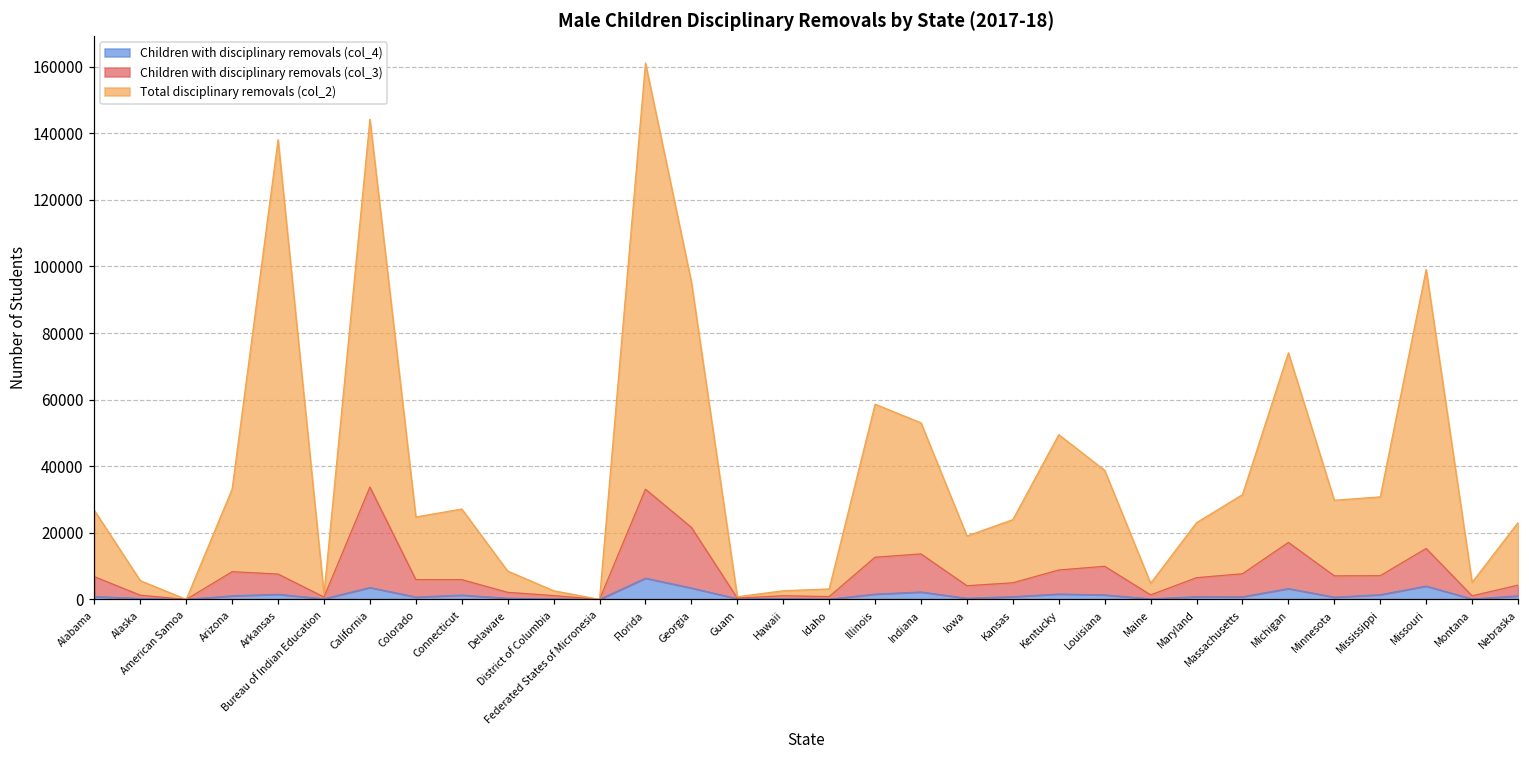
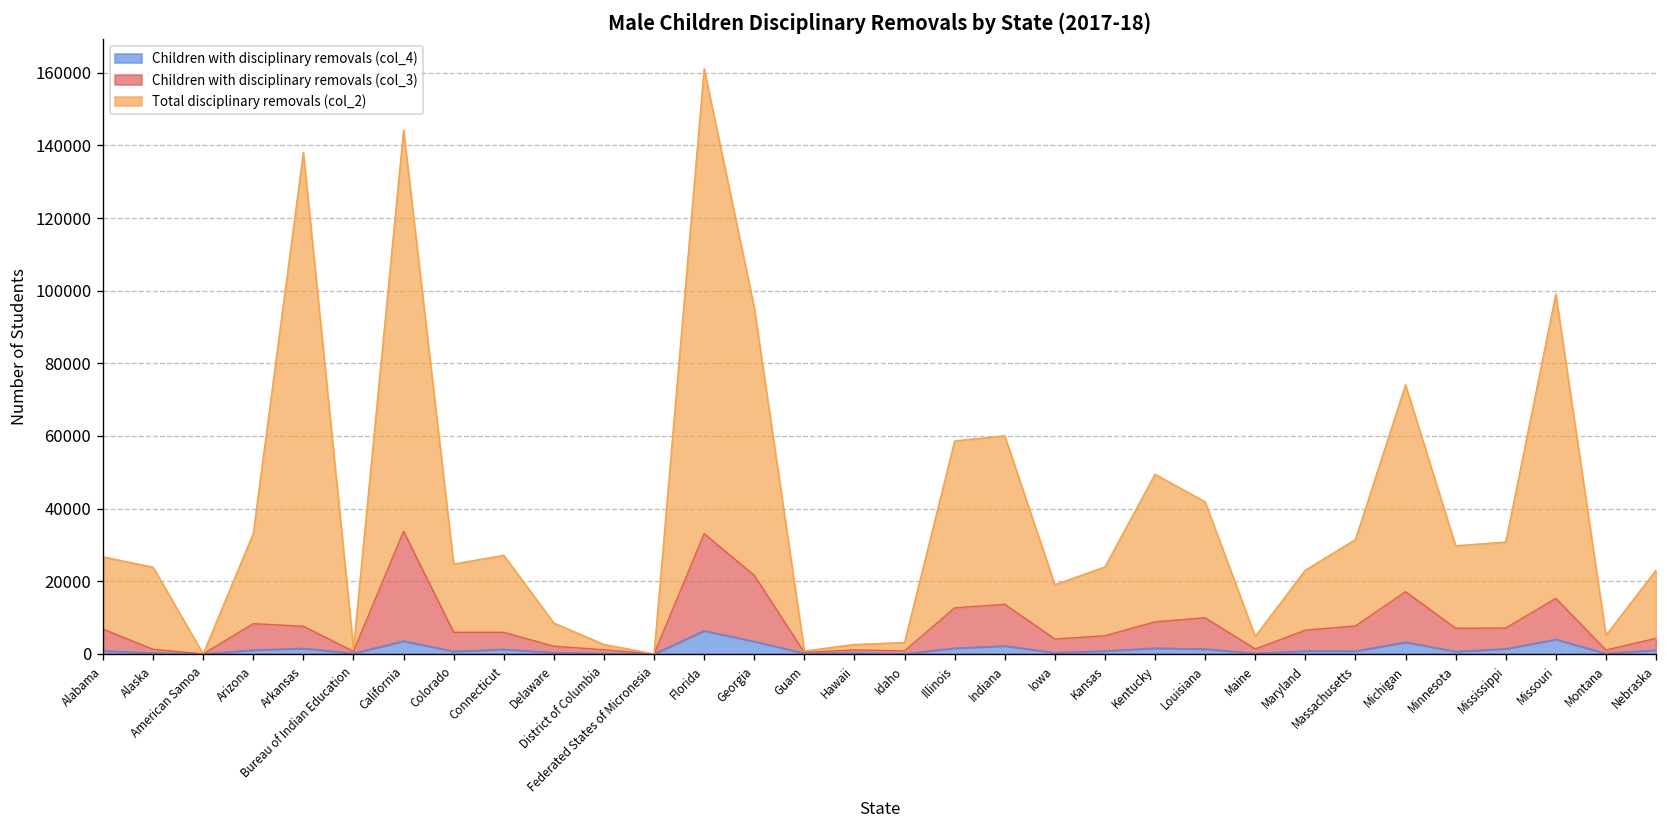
Total disciplinary removals (col_2), Alaska: 4000 -> 23000
Total disciplinary removals (col_2), Indiana: 39000 -> 46000
Total disciplinary removals (col_2), Louisiana: 29000 -> 32000
